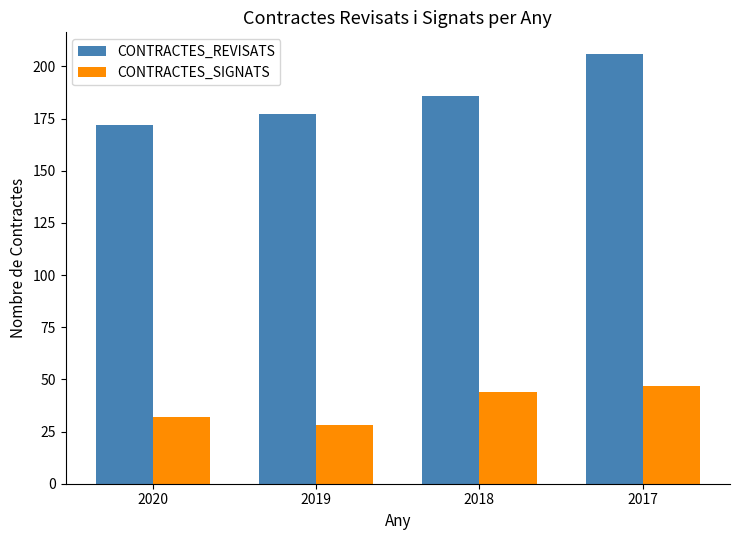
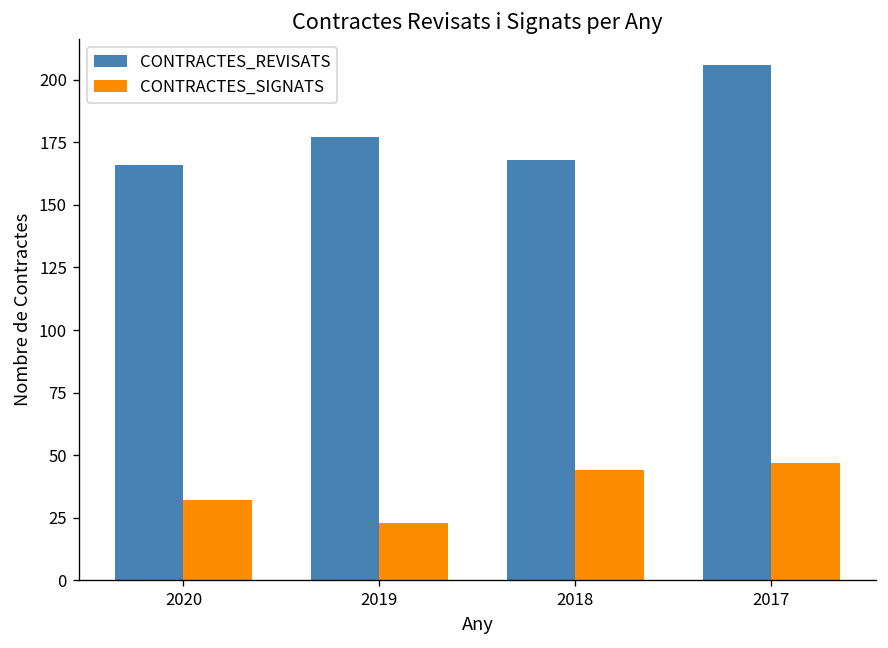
CONTRACTES_REVISATS, 2020: 172 -> 166
CONTRACTES_SIGNATS, 2019: 28 -> 23
CONTRACTES_REVISATS, 2018: 186 -> 168
